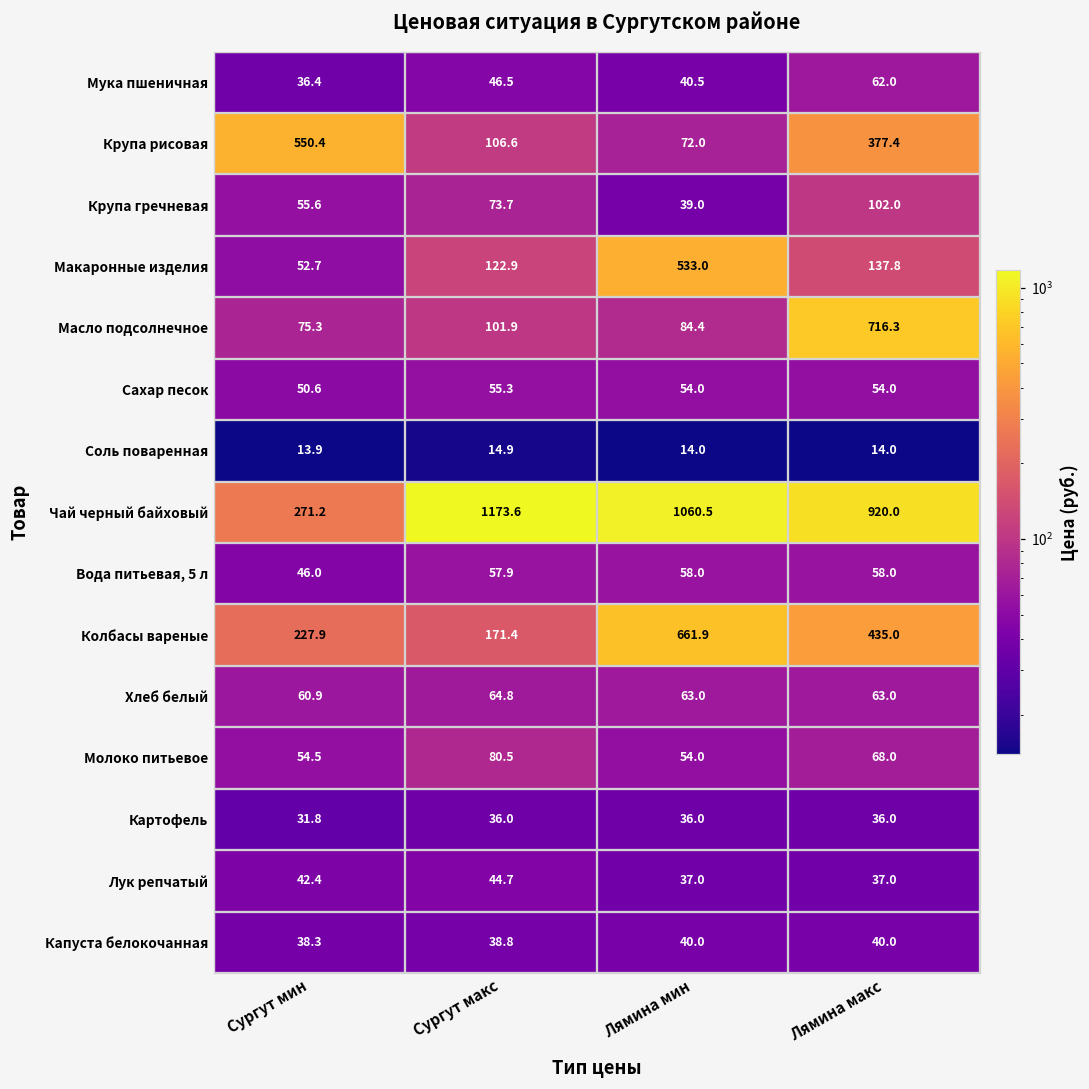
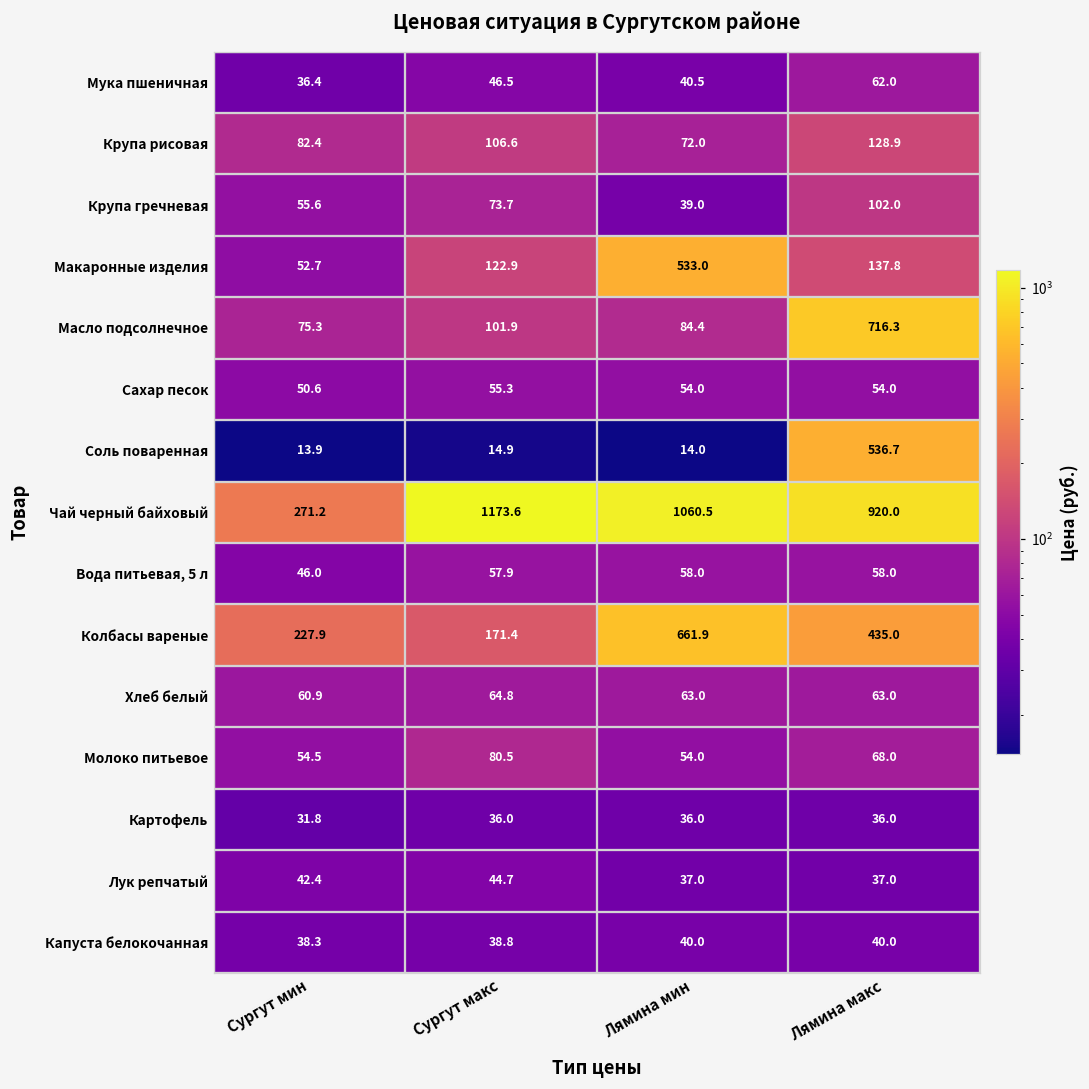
Крупа рисовая, Сургут мин: 550.4 -> 82.4
Крупа рисовая, Лямина макс: 377.4 -> 128.9
Соль поваренная, Лямина макс: 14.0 -> 536.7
